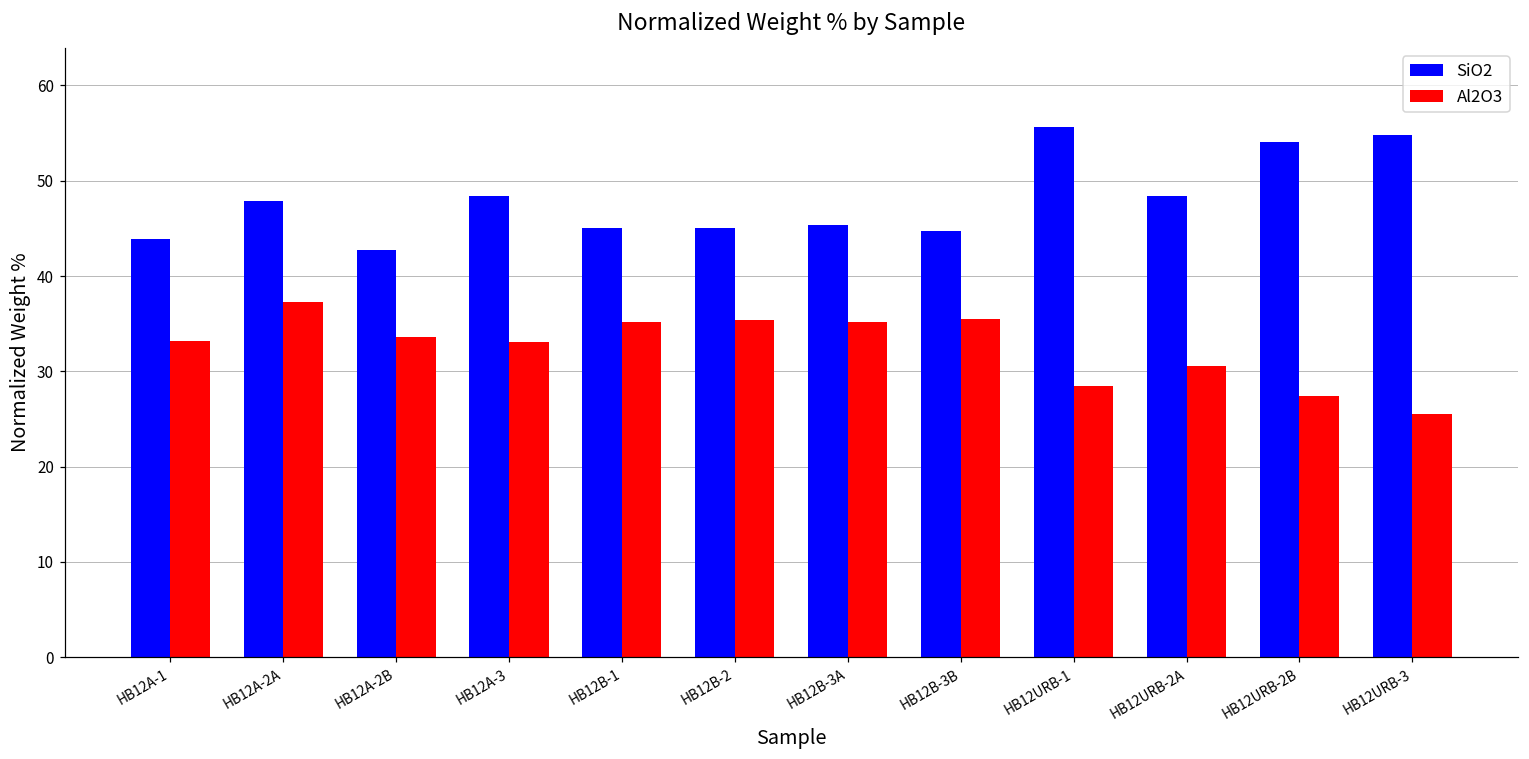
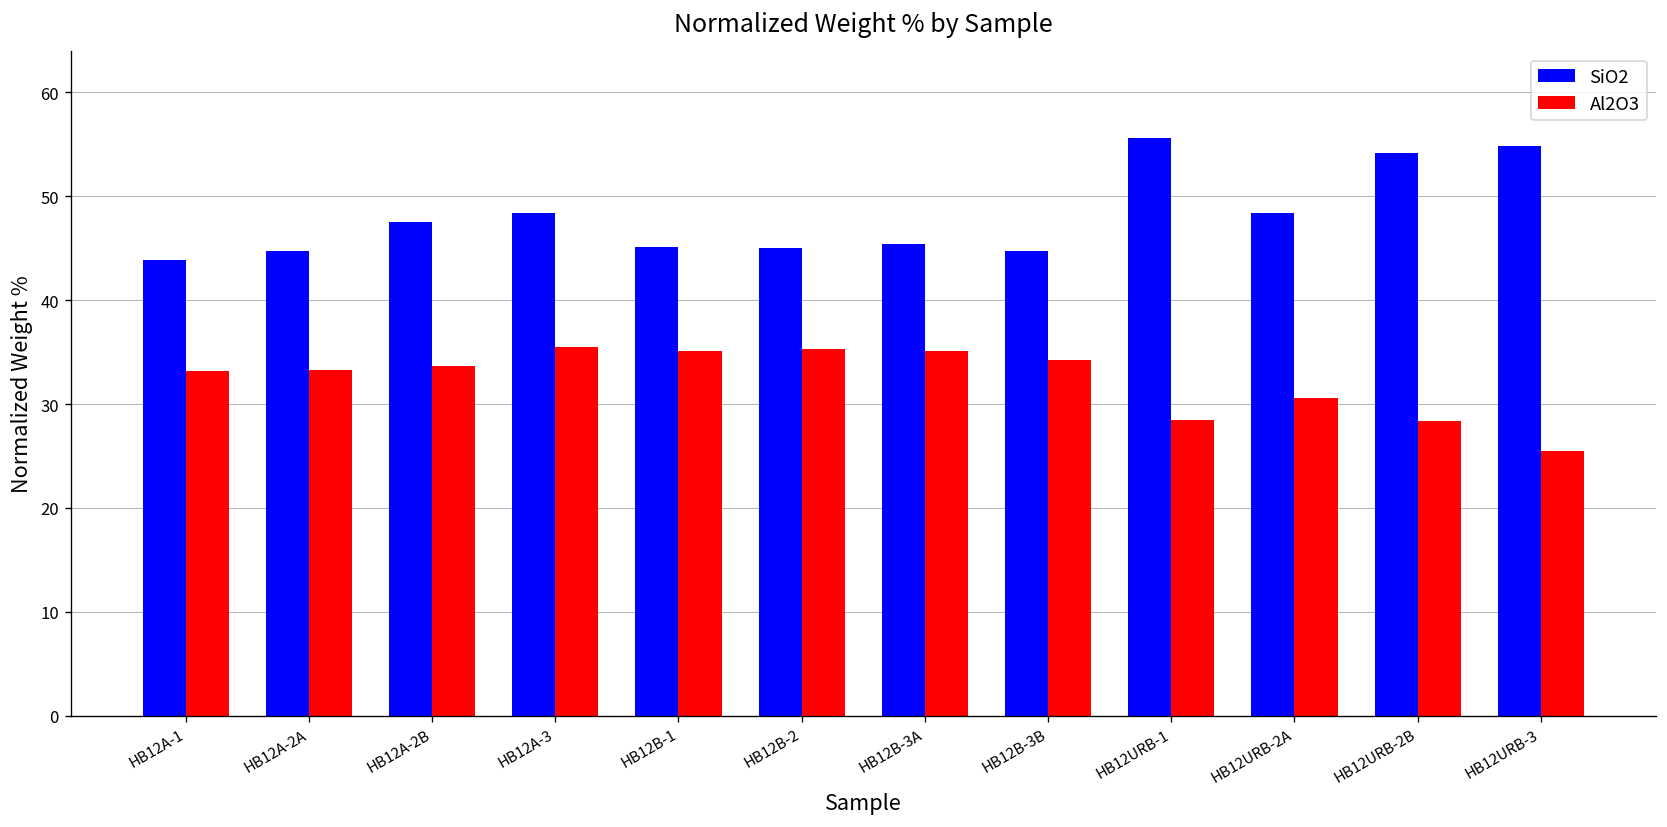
SiO2, HB12A-2A: 48 -> 45
Al2O3, HB12A-2A: 37 -> 33
SiO2, HB12A-2B: 43 -> 47
Al2O3, HB12A-3: 33 -> 35
Al2O3, HB12B-3B: 35 -> 34
Al2O3, HB12URB-2B: 27 -> 28
